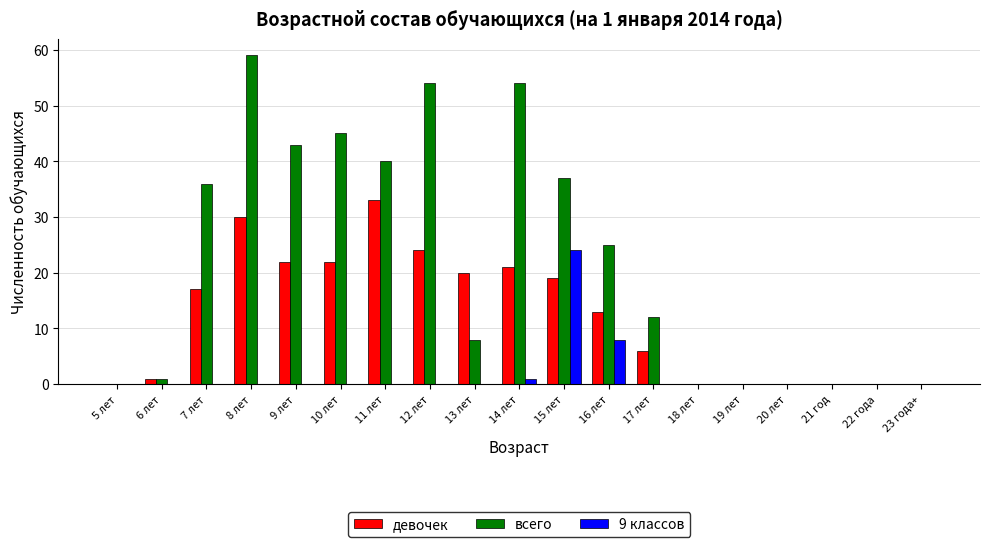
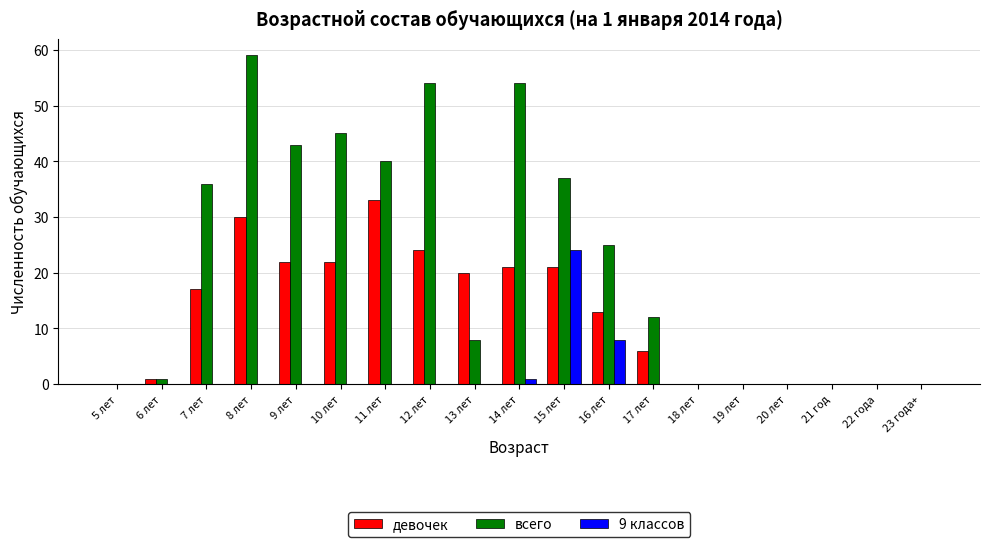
девочек, 15 лет: 19 -> 21
